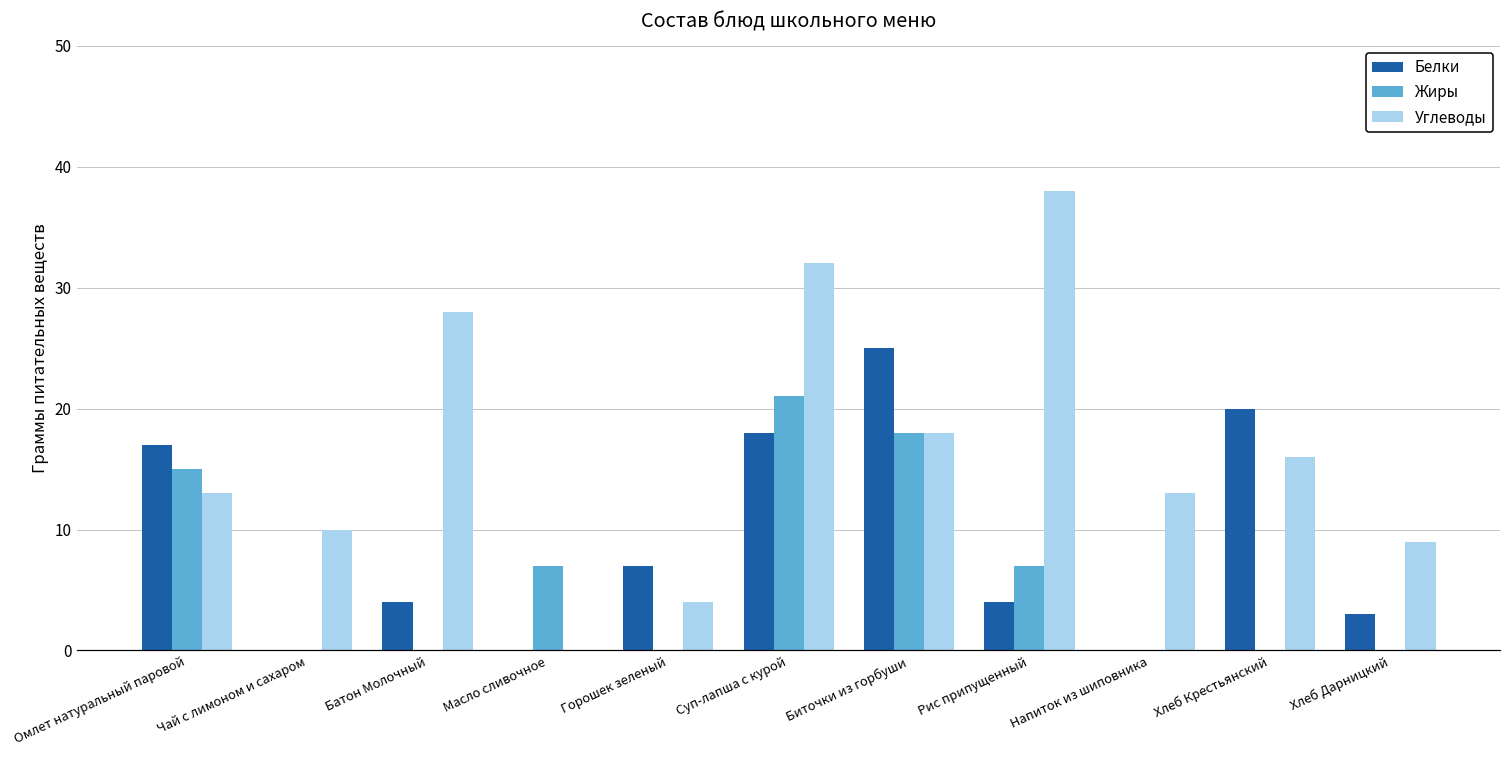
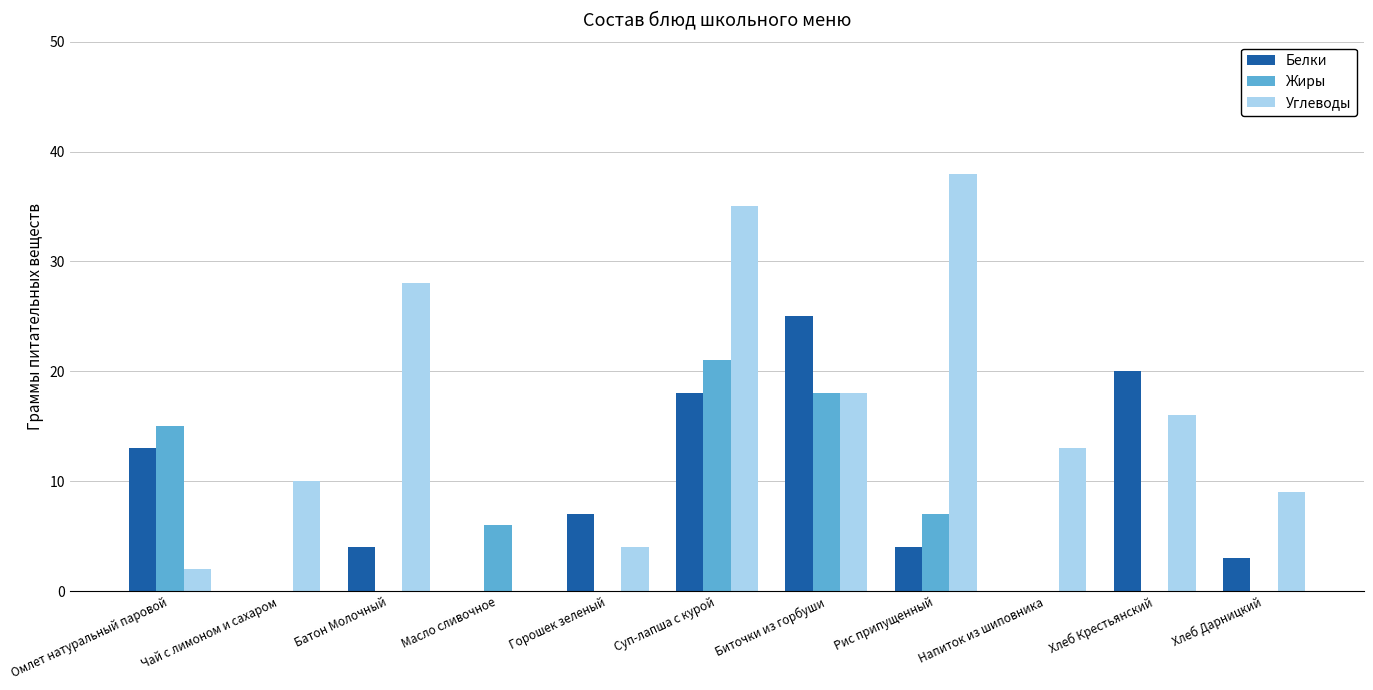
Белки, Омлет натуральный паровой: 17 -> 13
Углеводы, Омлет натуральный паровой: 13 -> 2
Жиры, Масло сливочное: 7 -> 6
Углеводы, Суп-лапша с курой: 32 -> 35
